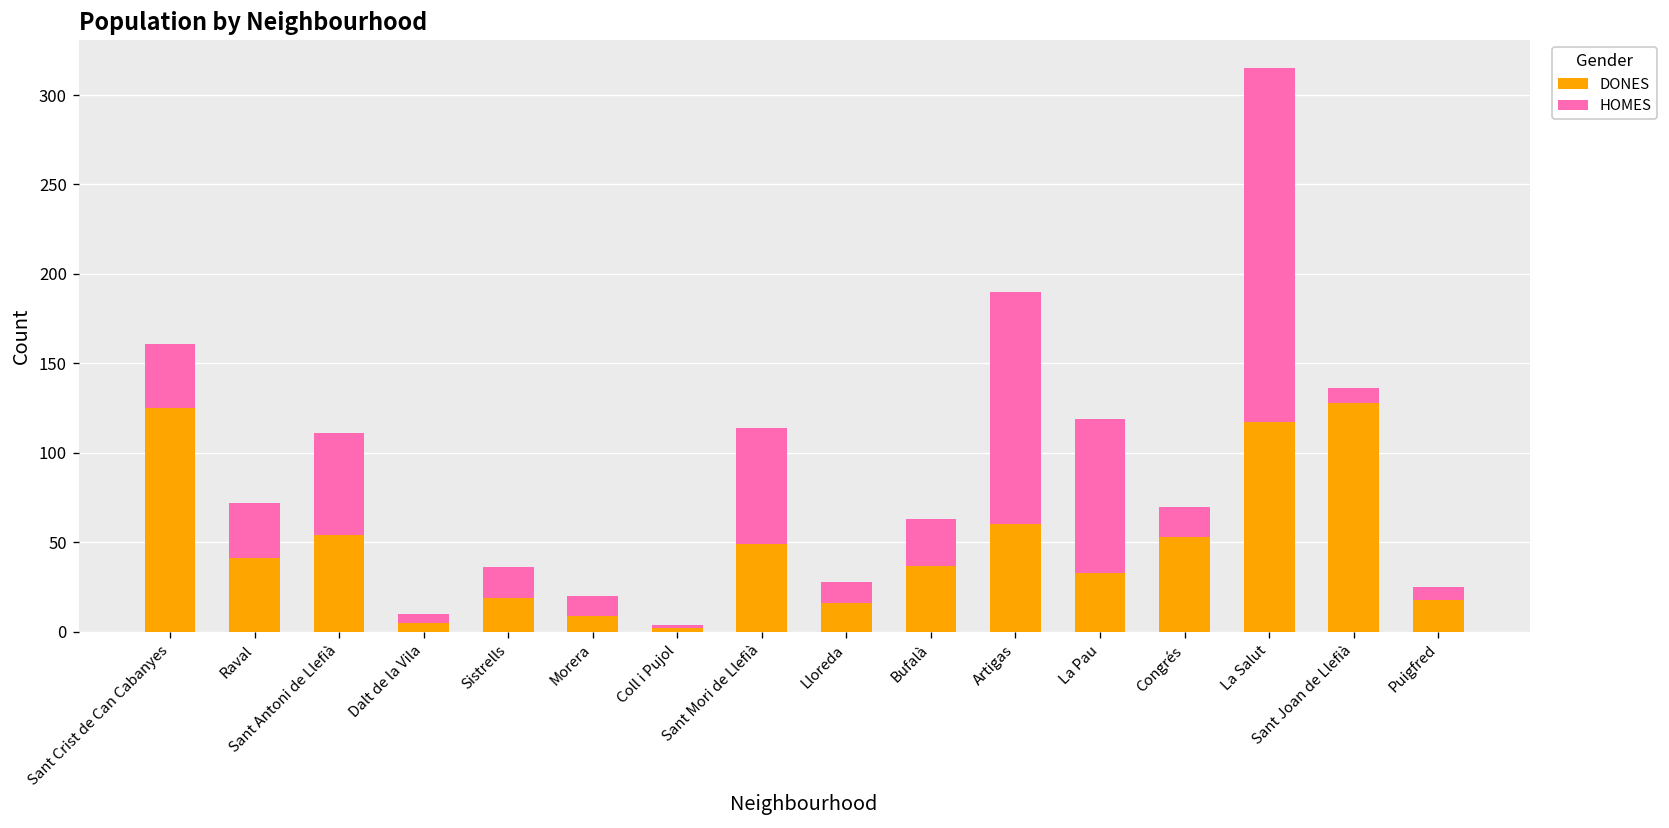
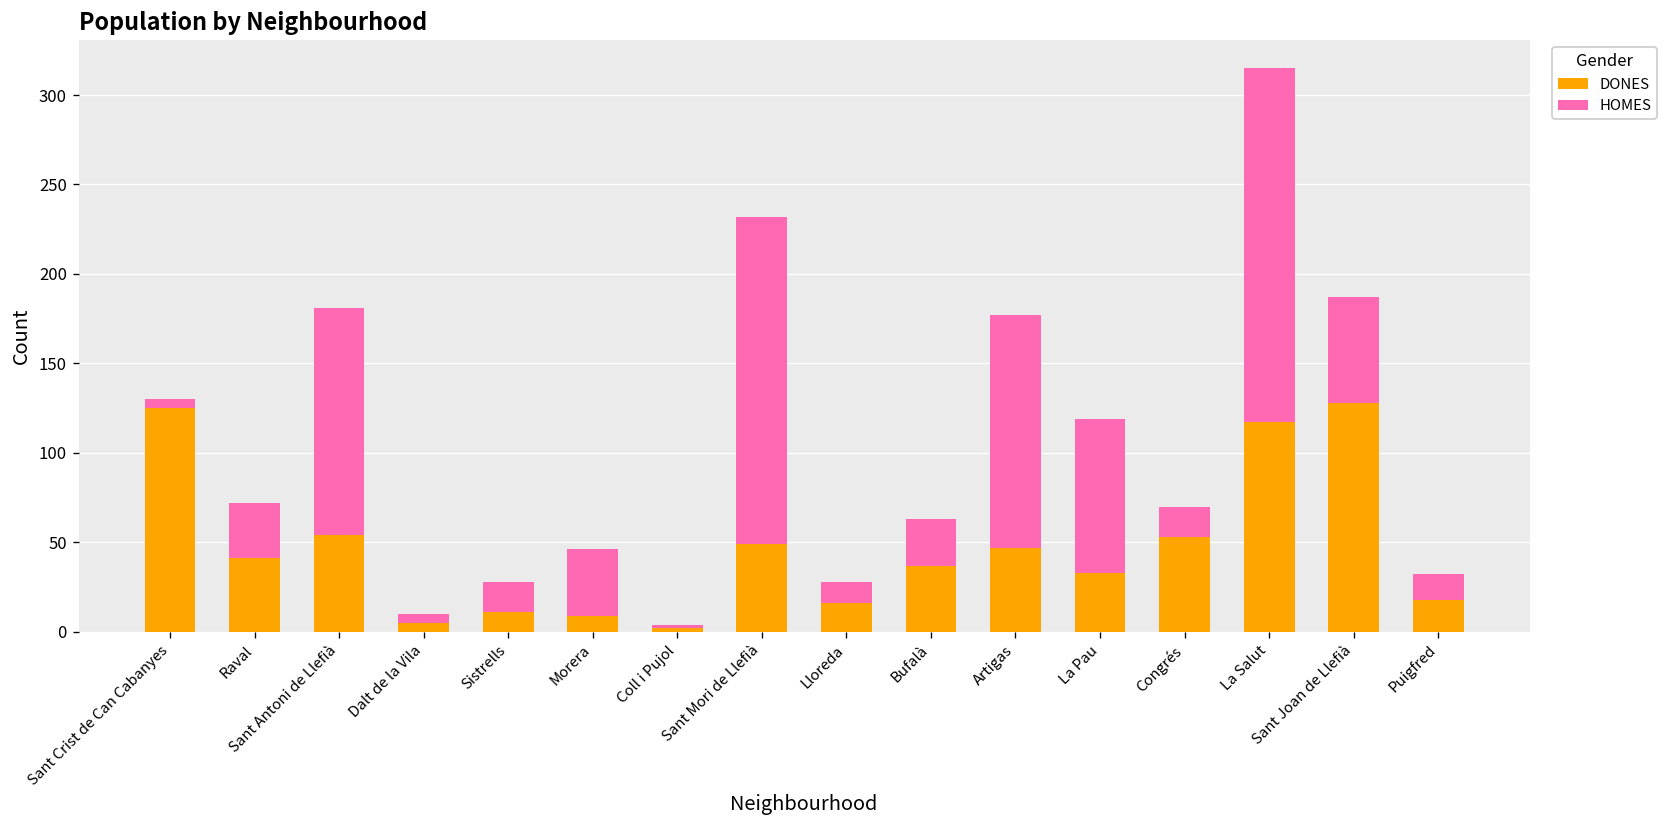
HOMES, Sant Crist de Can Cabanyes: 36 -> 5
HOMES, Sant Antoni de Llefià: 57 -> 127
DONES, Sistrells: 19 -> 11
HOMES, Morera: 11 -> 37
HOMES, Sant Mori de Llefià: 65 -> 183
DONES, Artigas: 60 -> 47
HOMES, Sant Joan de Llefià: 8 -> 59
HOMES, Puigfred: 7 -> 14
